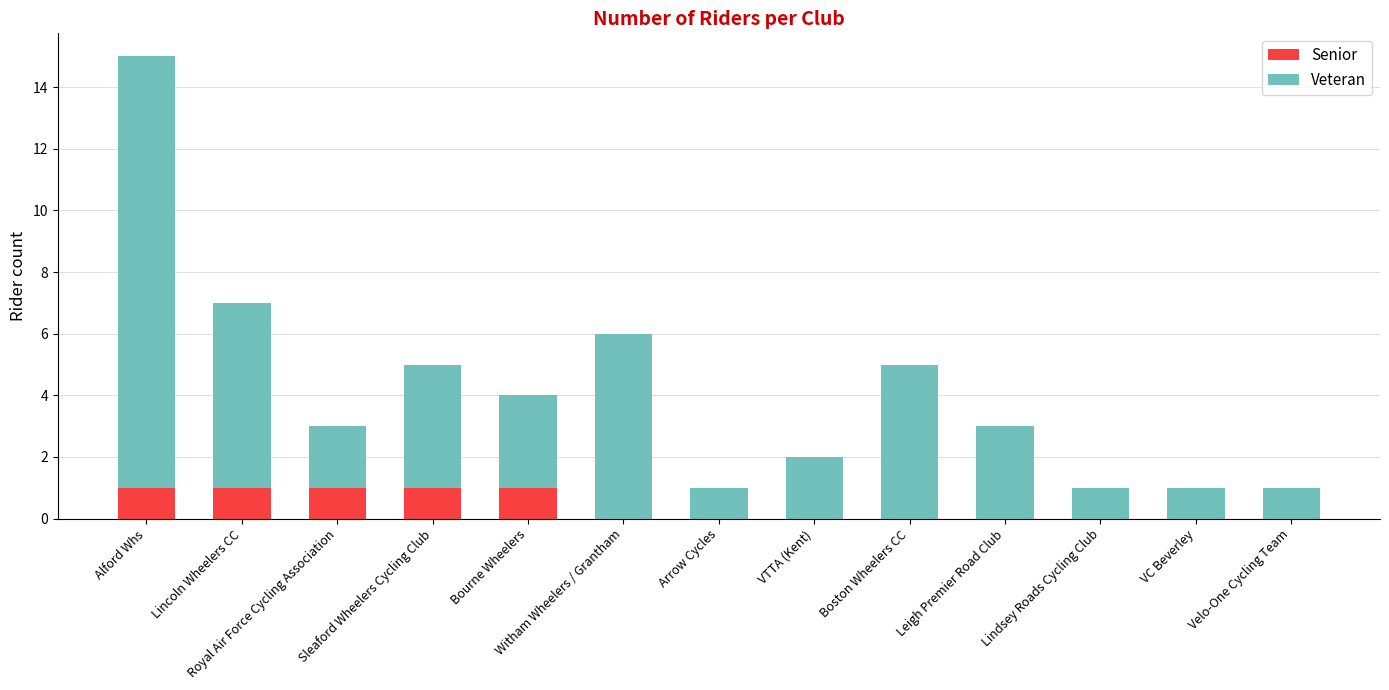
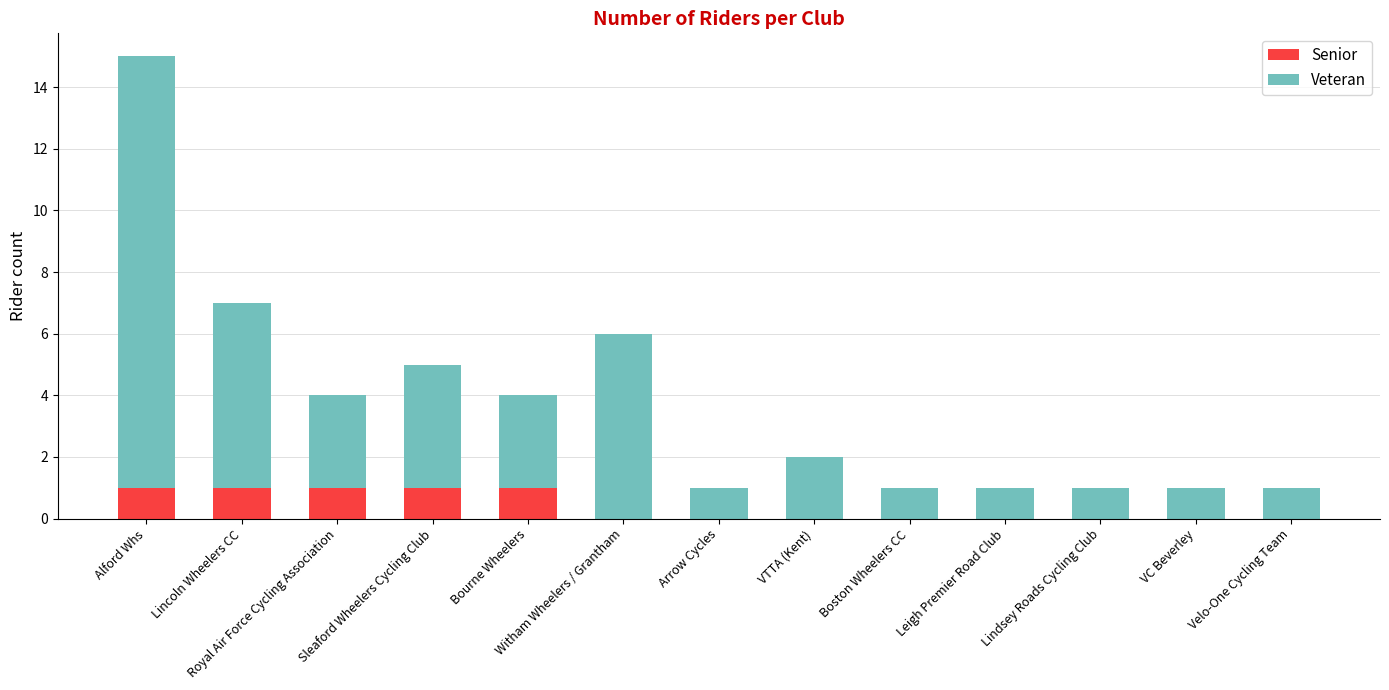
Veteran, Royal Air Force Cycling Association: 2 -> 3
Veteran, Boston Wheelers CC: 5 -> 1
Veteran, Leigh Premier Road Club: 3 -> 1
